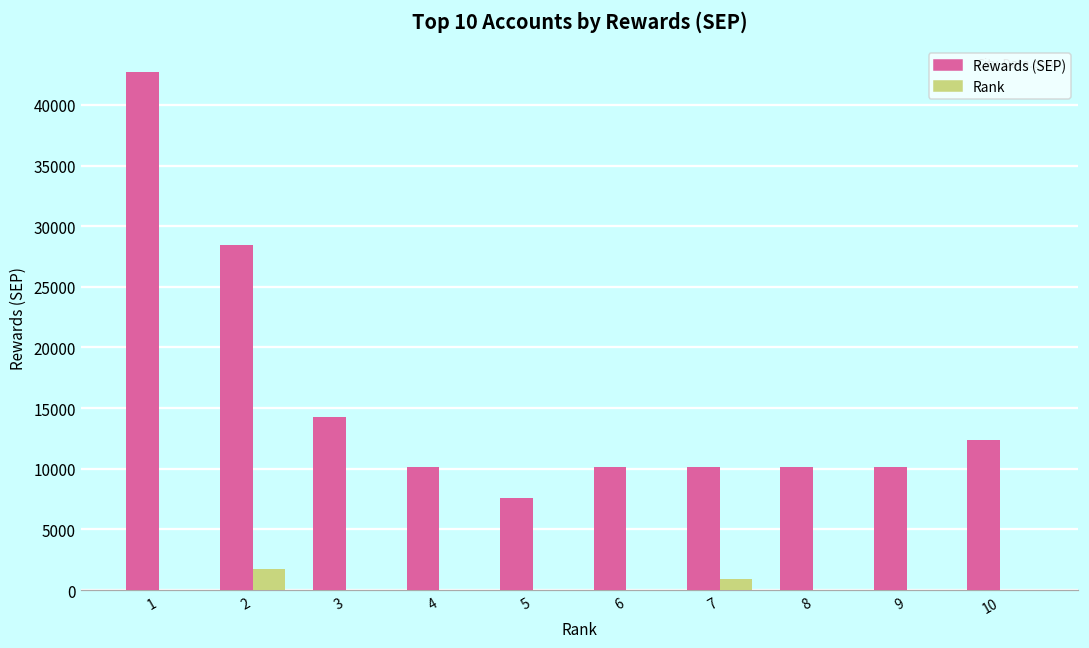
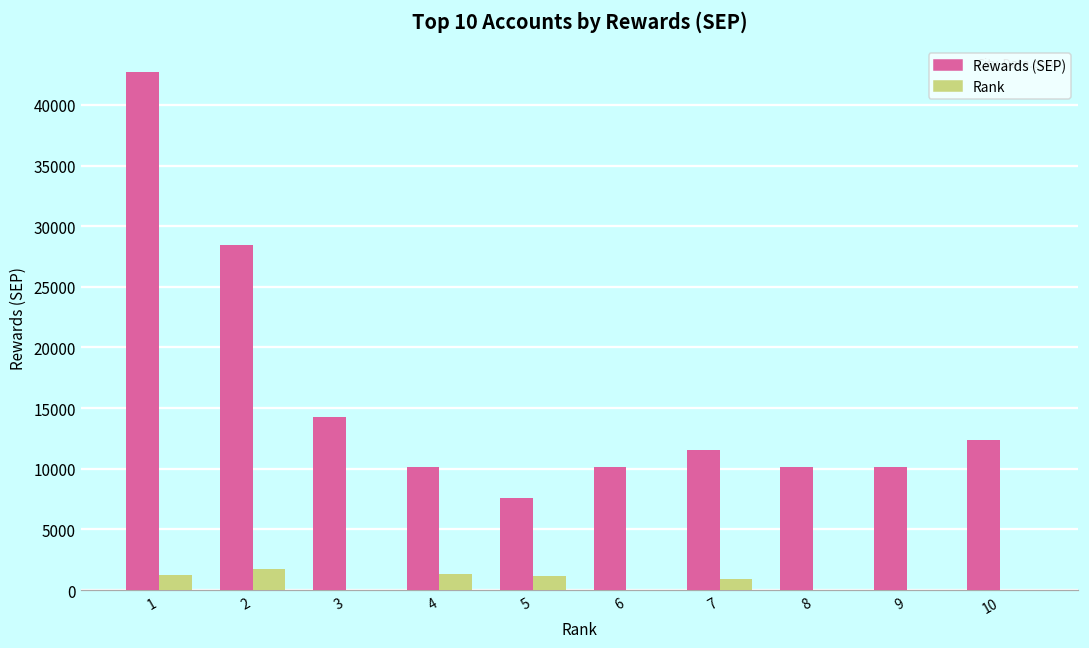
Rank, 1: 0 -> 1200
Rank, 4: 0 -> 1300
Rank, 5: 0 -> 1200
Rewards (SEP), 7: 10200 -> 11600
